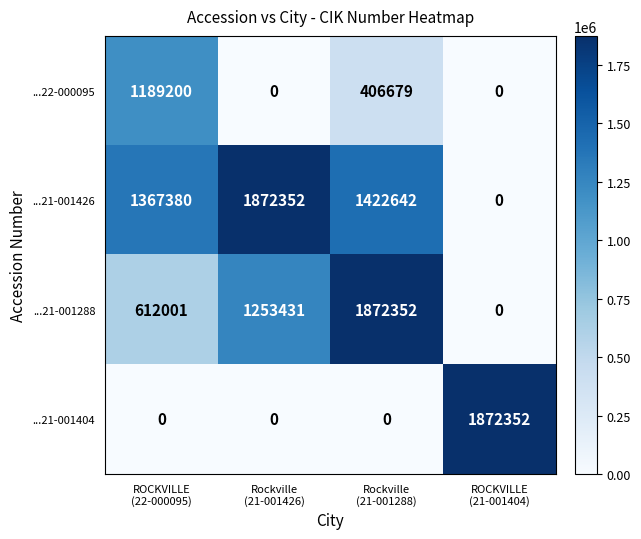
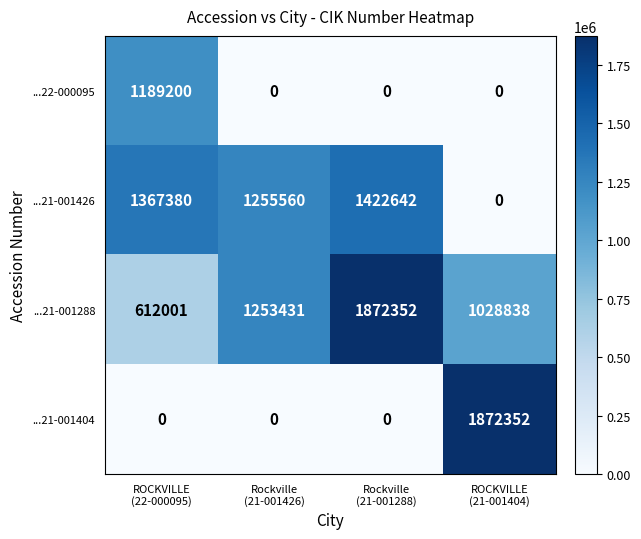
...22-000095, Rockville (21-001288): 406679 -> 0
...21-001426, Rockville (21-001426): 1872352 -> 1255560
...21-001288, ROCKVILLE (21-001404): 0 -> 1028838
